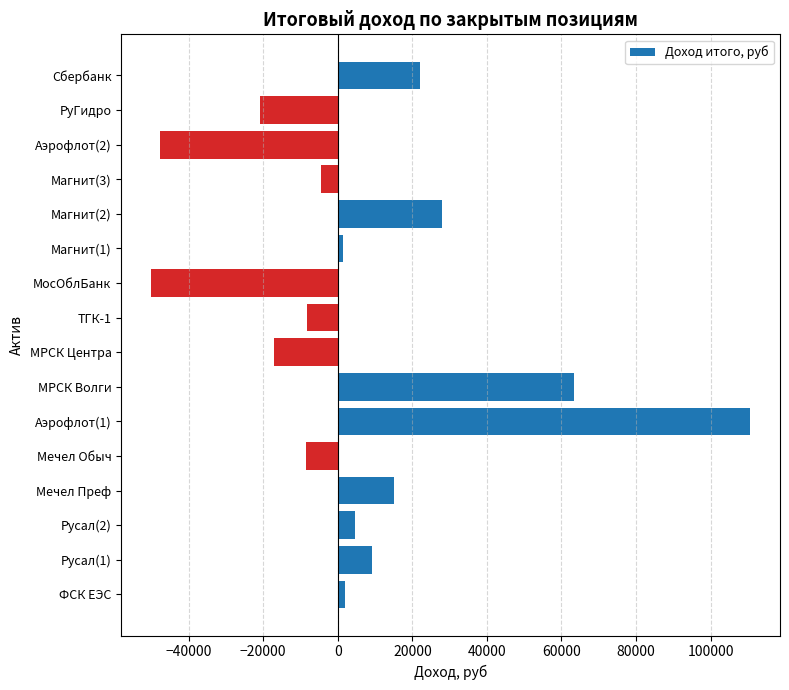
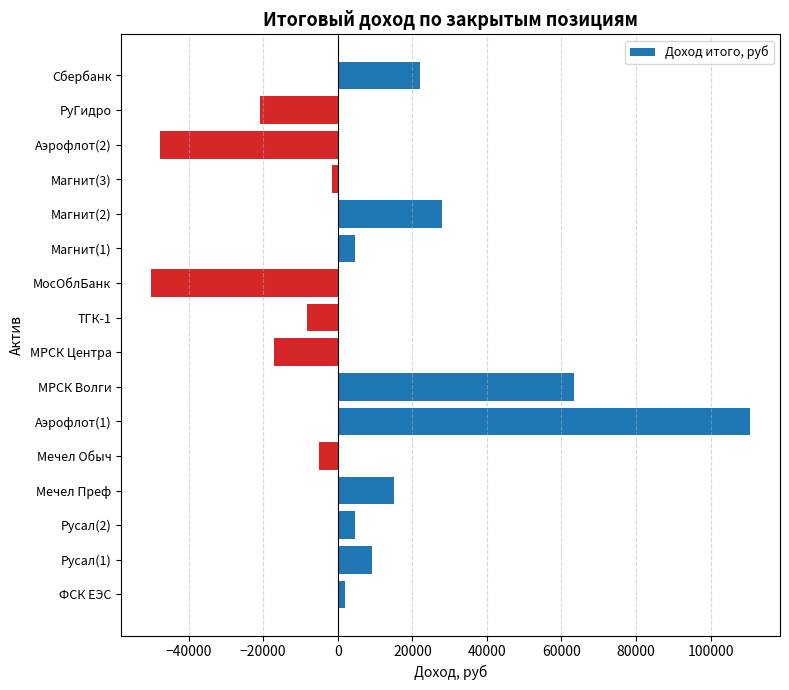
Магнит(3): -5000 -> -2000
Магнит(1): 1000 -> 4000
Мечел Обыч: -9000 -> -5000
